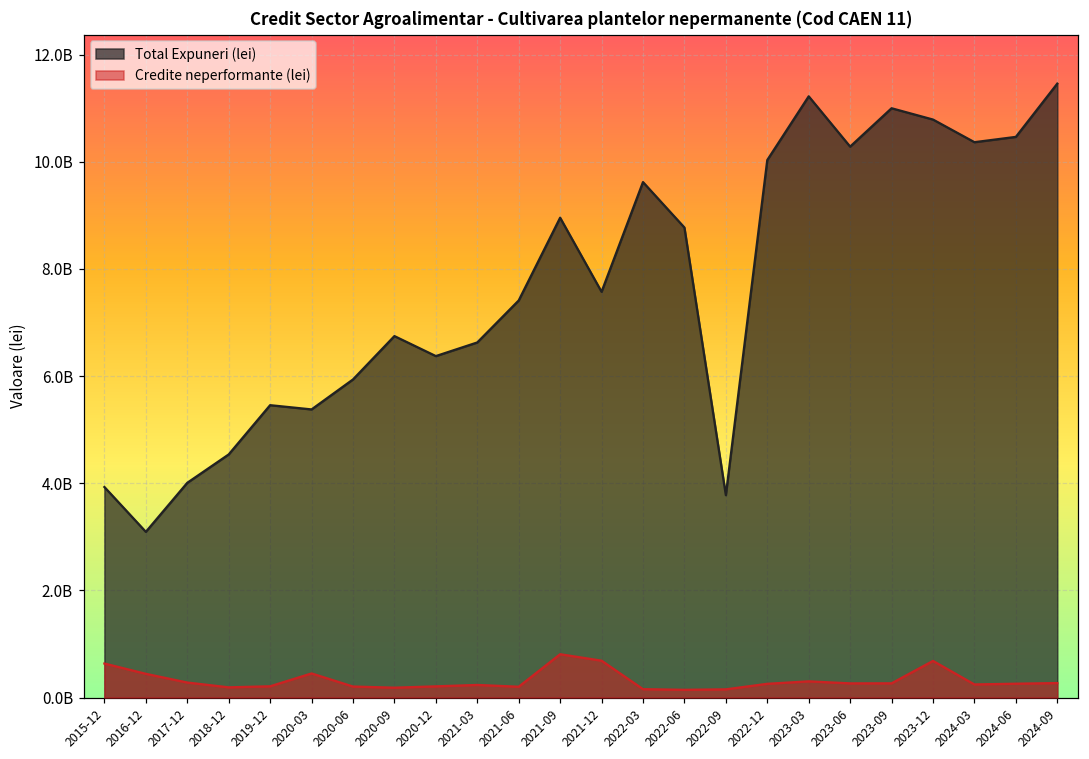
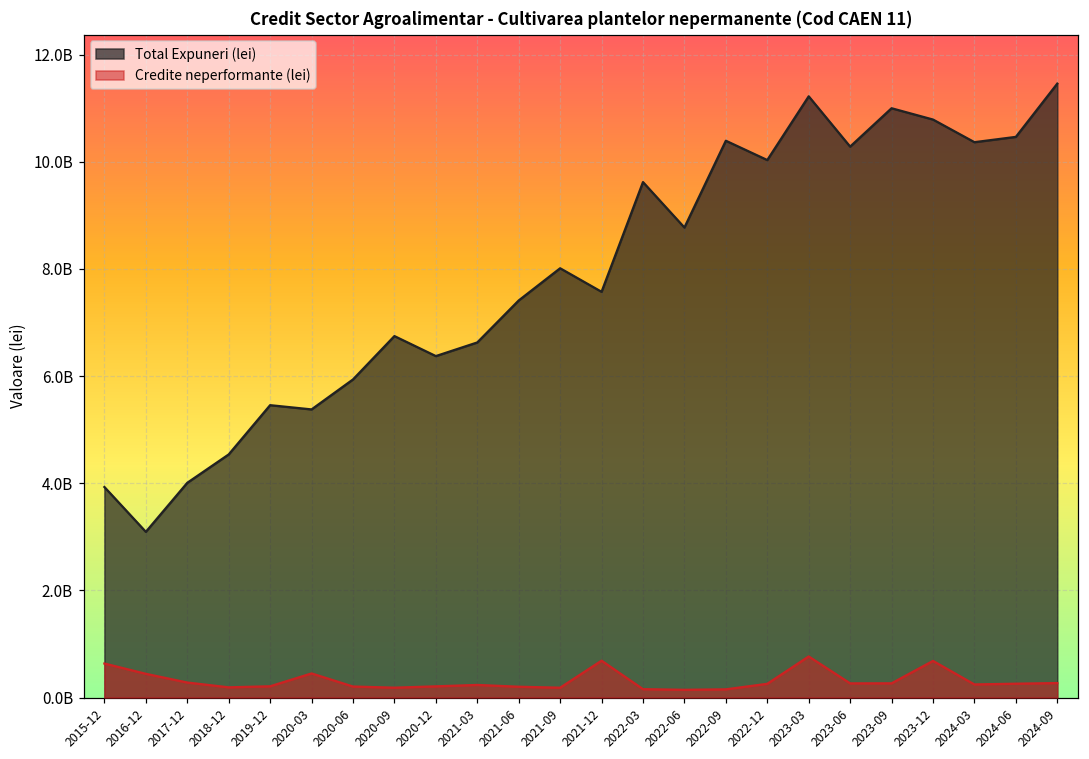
Total Expuneri (lei), 2021-09: 9000000000 -> 8000000000
Credite neperformante (lei), 2021-09: 800000000 -> 200000000
Total Expuneri (lei), 2022-09: 3800000000 -> 10400000000
Credite neperformante (lei), 2023-03: 300000000 -> 800000000
